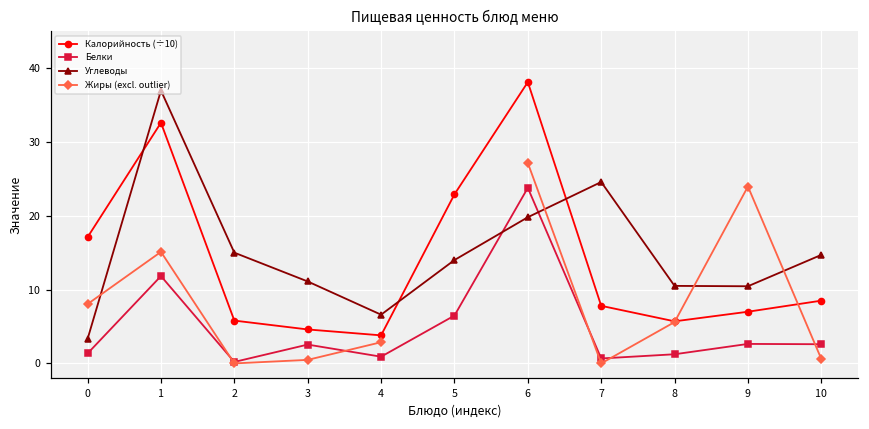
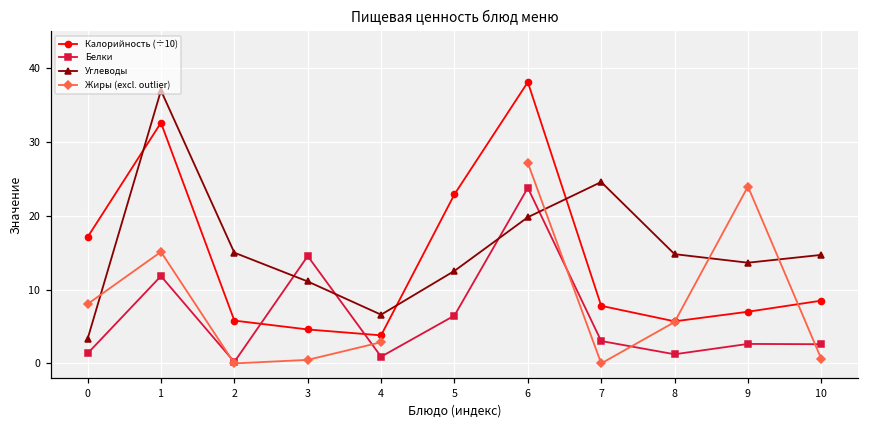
Белки, 3: 3 -> 15
Углеводы, 5: 14 -> 13
Белки, 7: 1 -> 3
Углеводы, 8: 11 -> 15
Углеводы, 9: 10 -> 14
